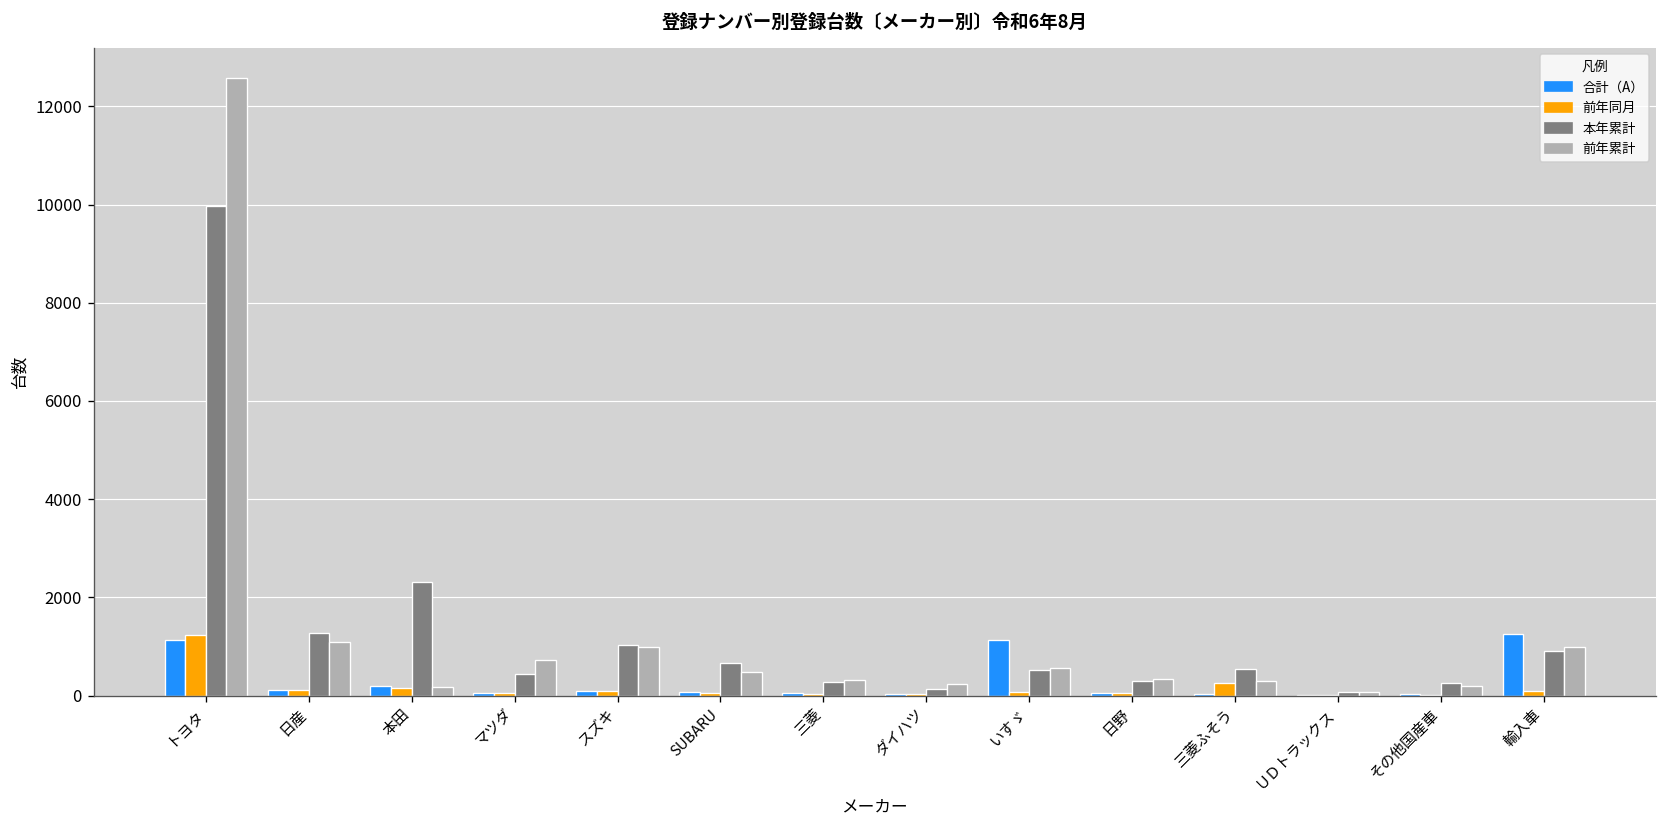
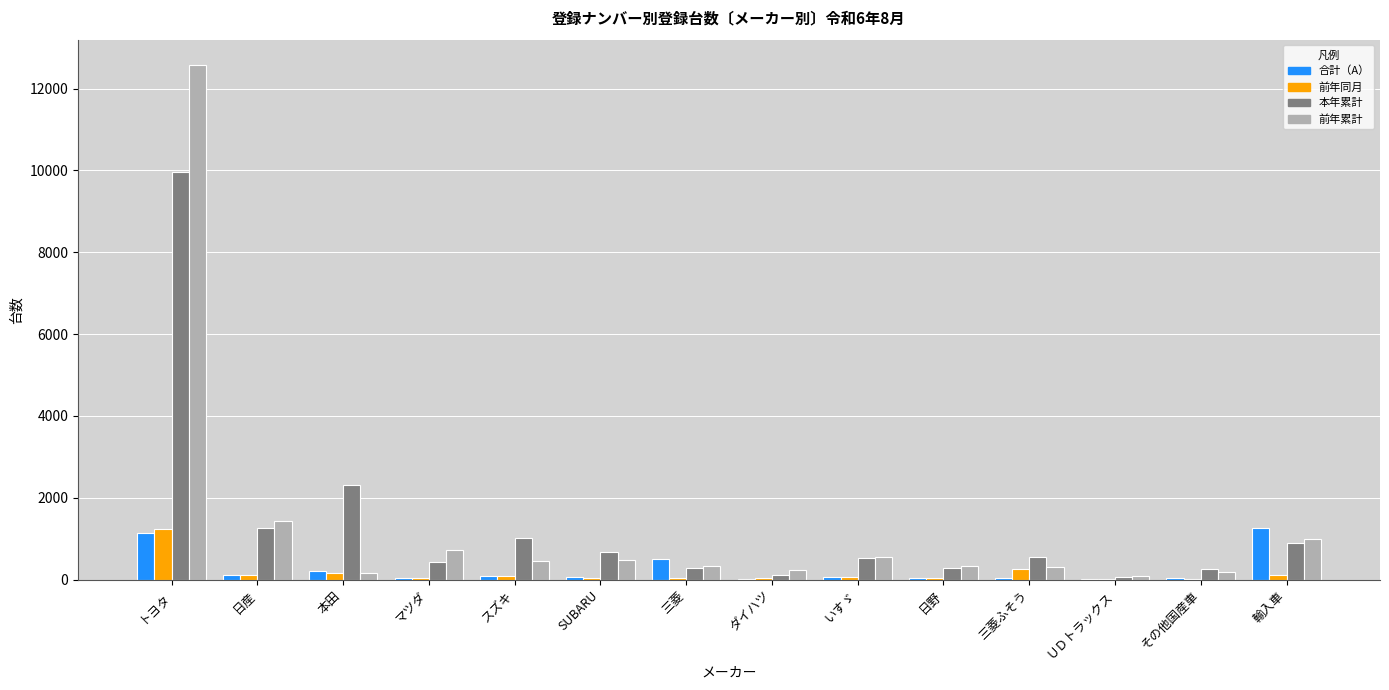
前年累計, 日産: 1100 -> 1400
前年累計, スズキ: 1000 -> 500
合計（A）, 三菱: 0 -> 500
合計（A）, いすゞ: 1100 -> 100
